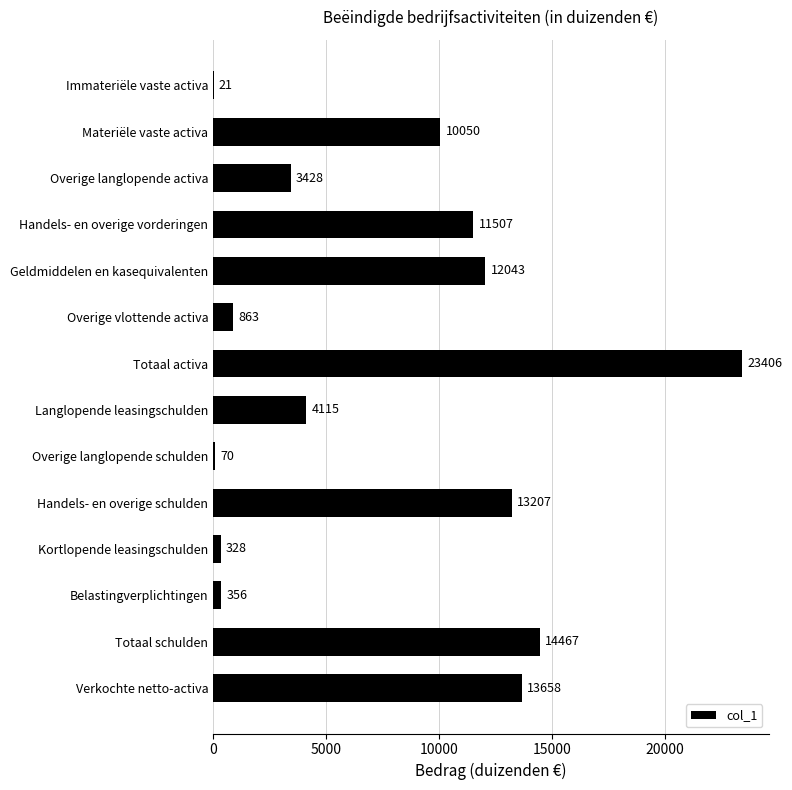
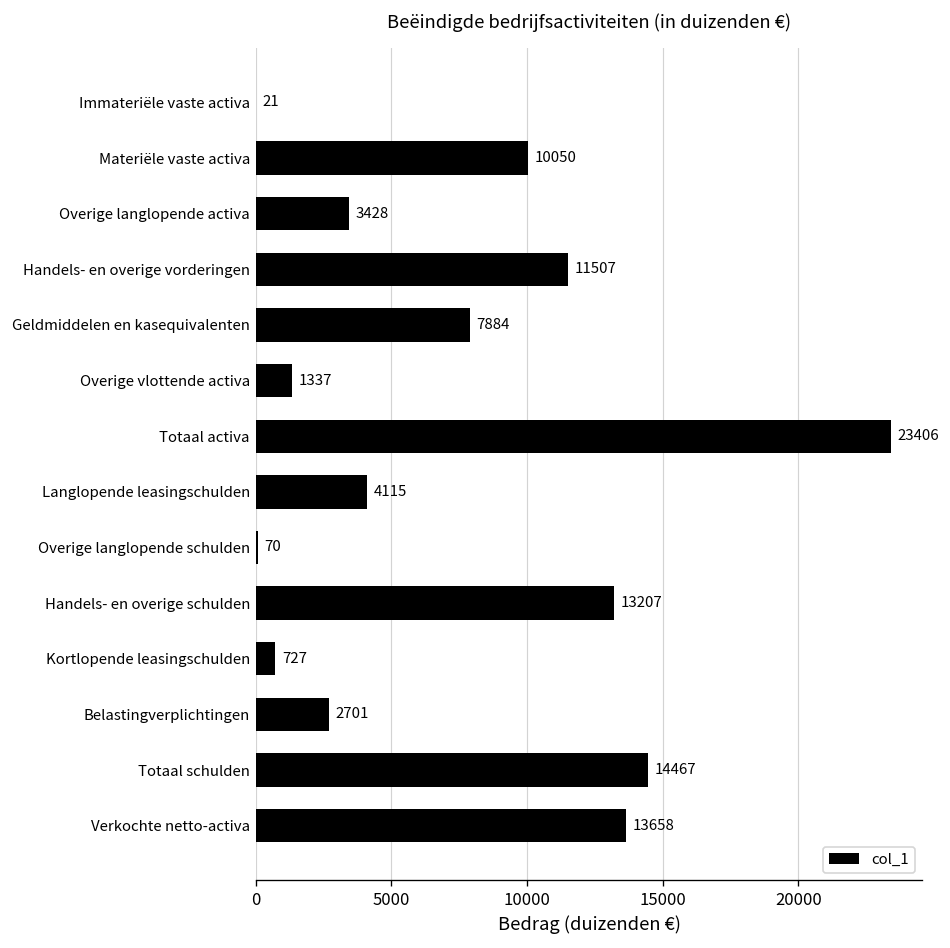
Geldmiddelen en kasequivalenten: 12043 -> 7884
Overige vlottende activa: 863 -> 1337
Kortlopende leasingschulden: 328 -> 727
Belastingverplichtingen: 356 -> 2701
